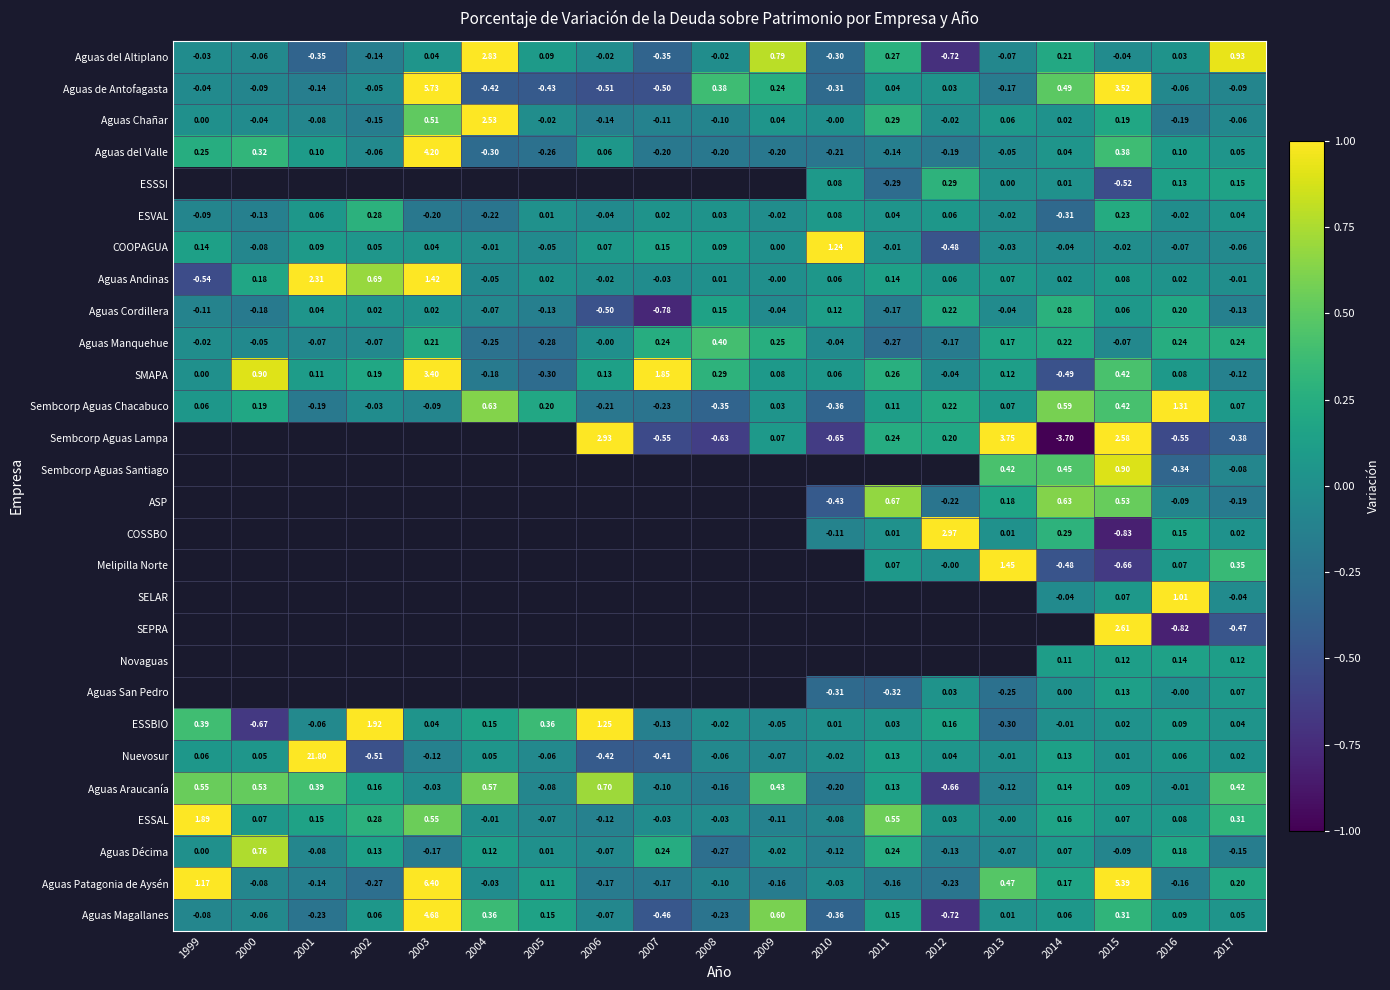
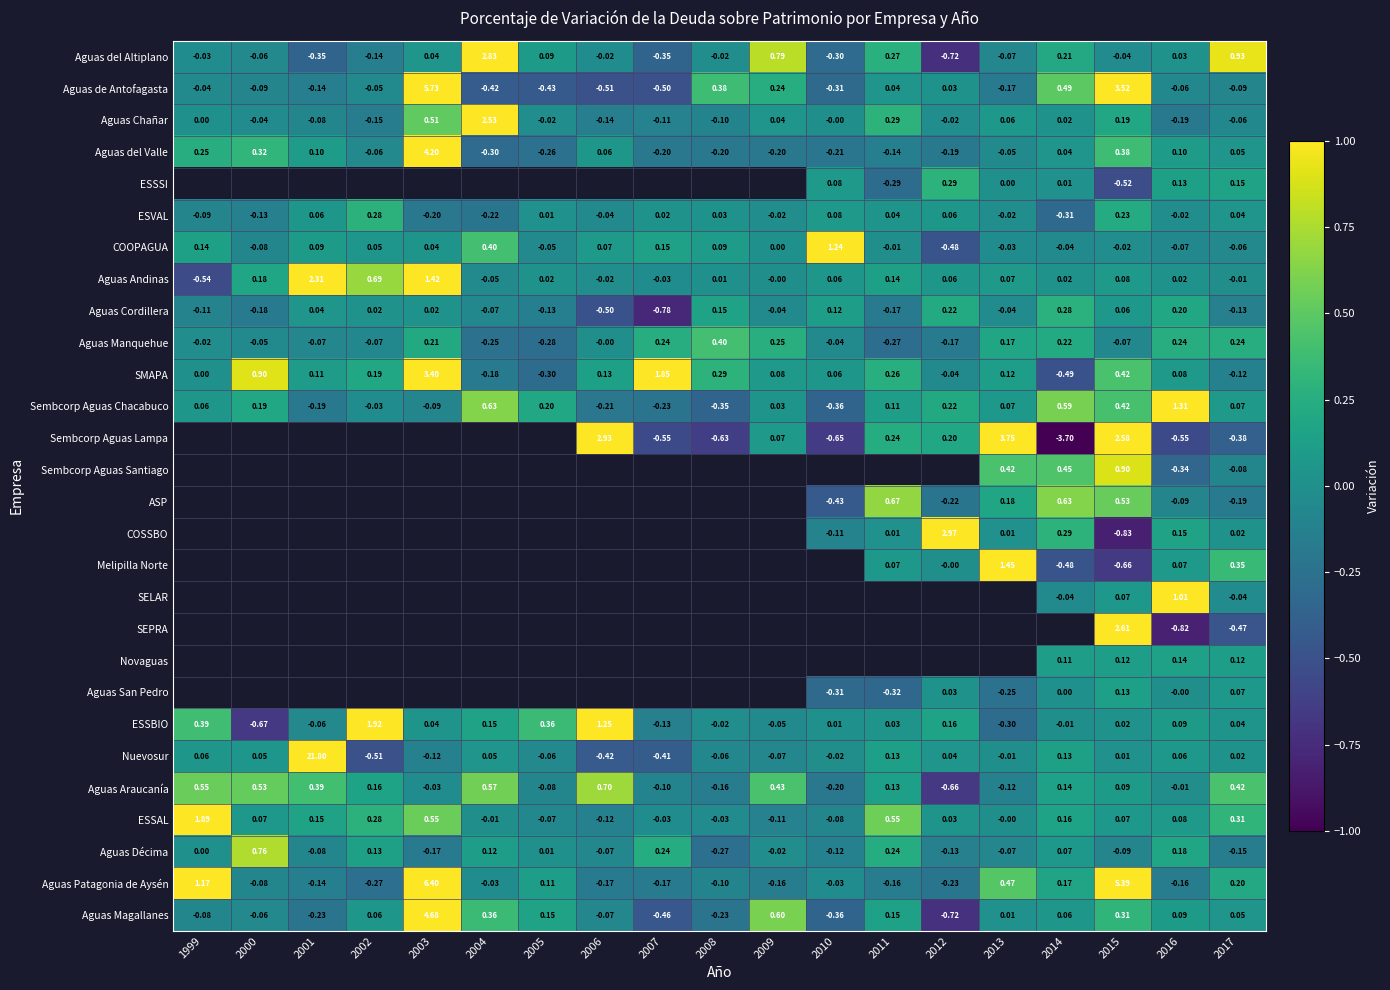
COOPAGUA, 2004: -0.01 -> 0.40
